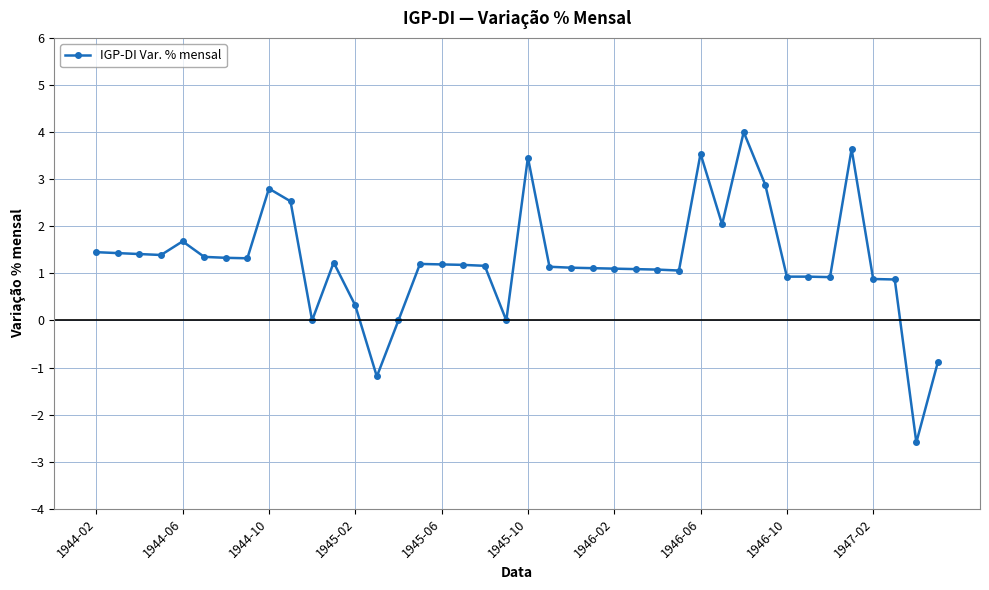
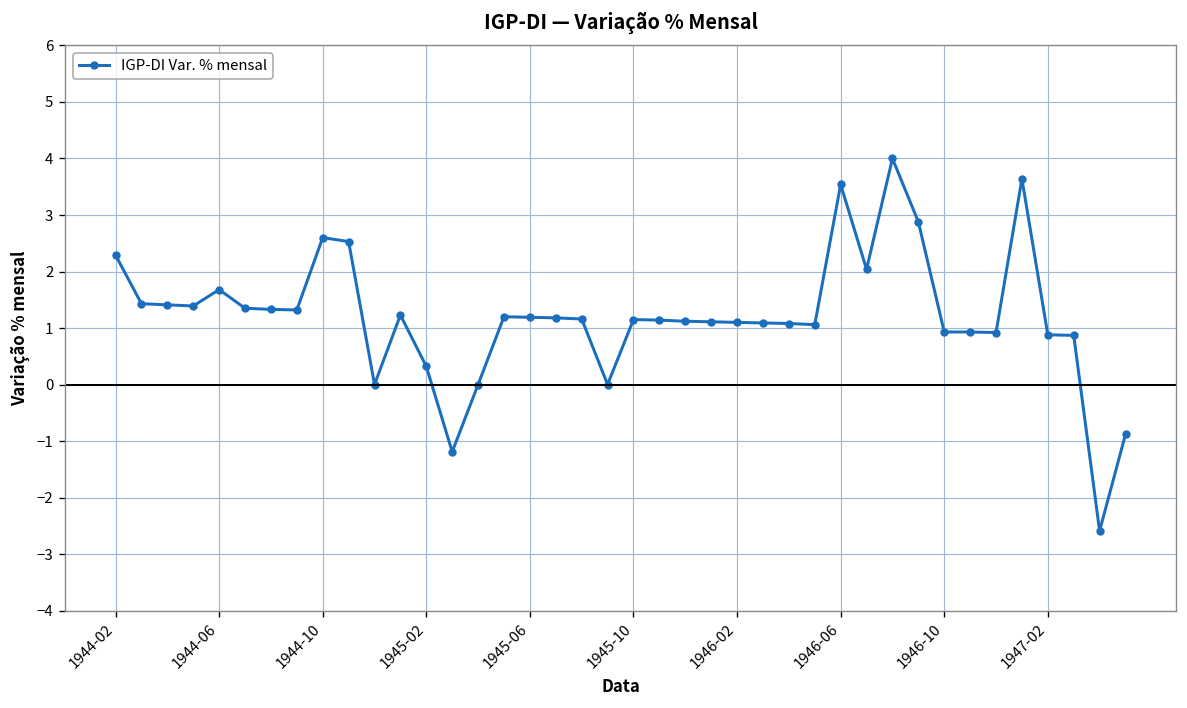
1944-02: 1.5 -> 2.3
1944-10: 2.8 -> 2.6
1945-10: 3.5 -> 1.2
